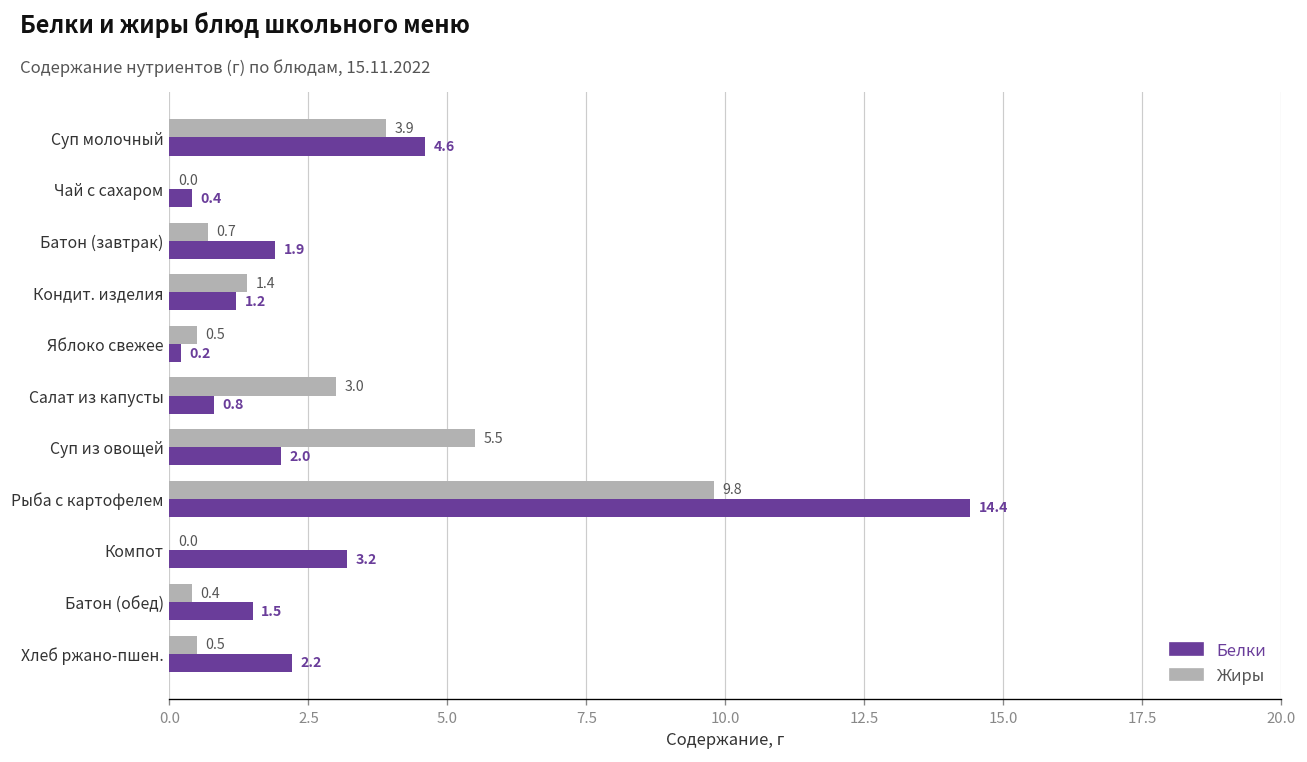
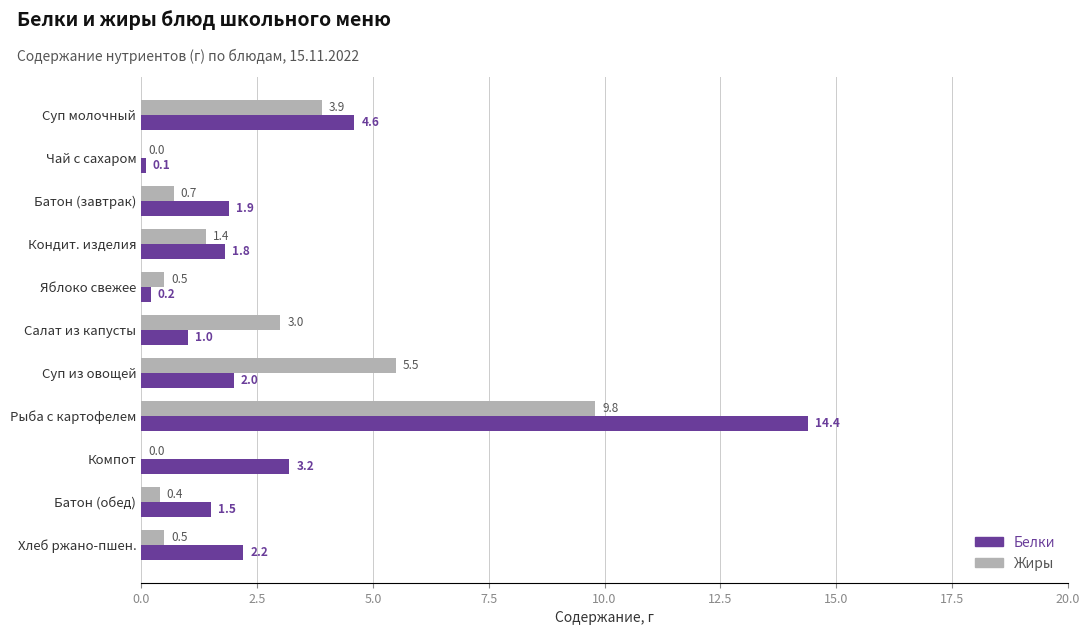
Белки, Чай с сахаром: 0.4 -> 0.1
Белки, Кондит. изделия: 1.2 -> 1.8
Белки, Салат из капусты: 0.8 -> 1.0
